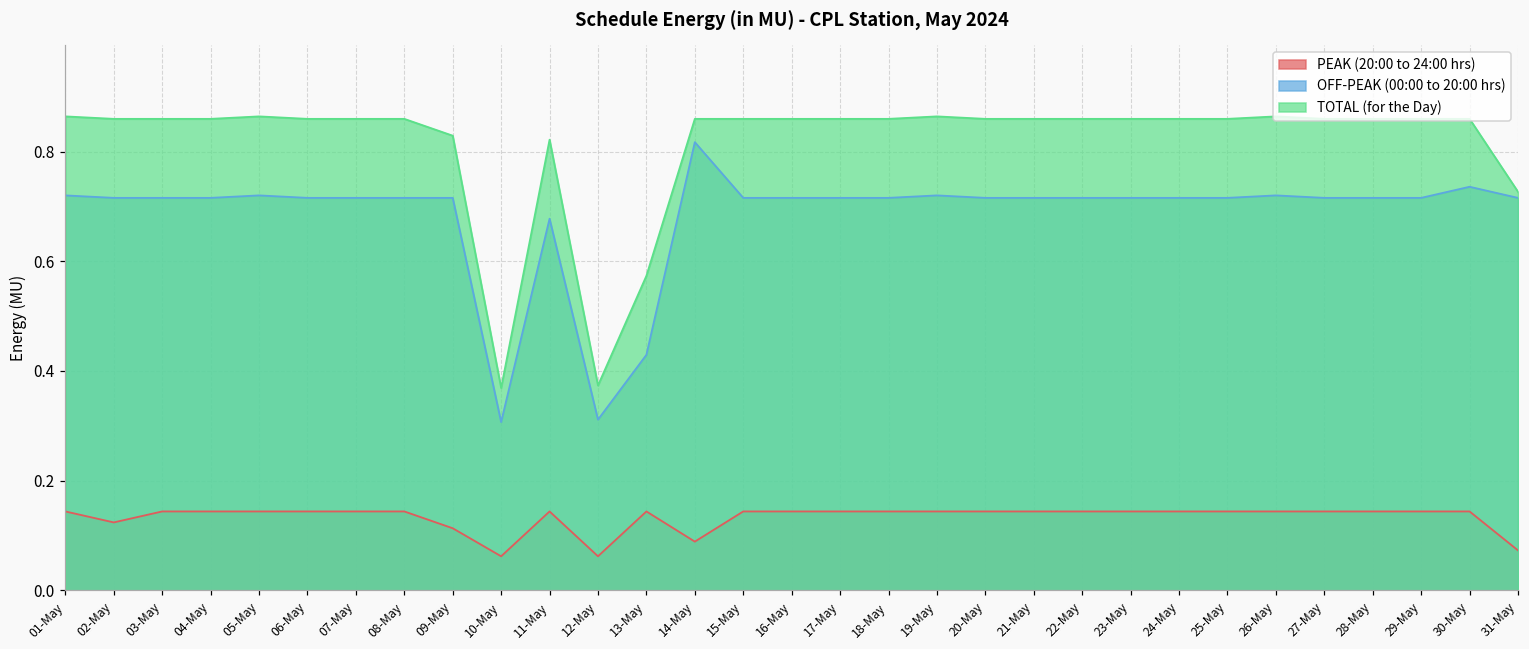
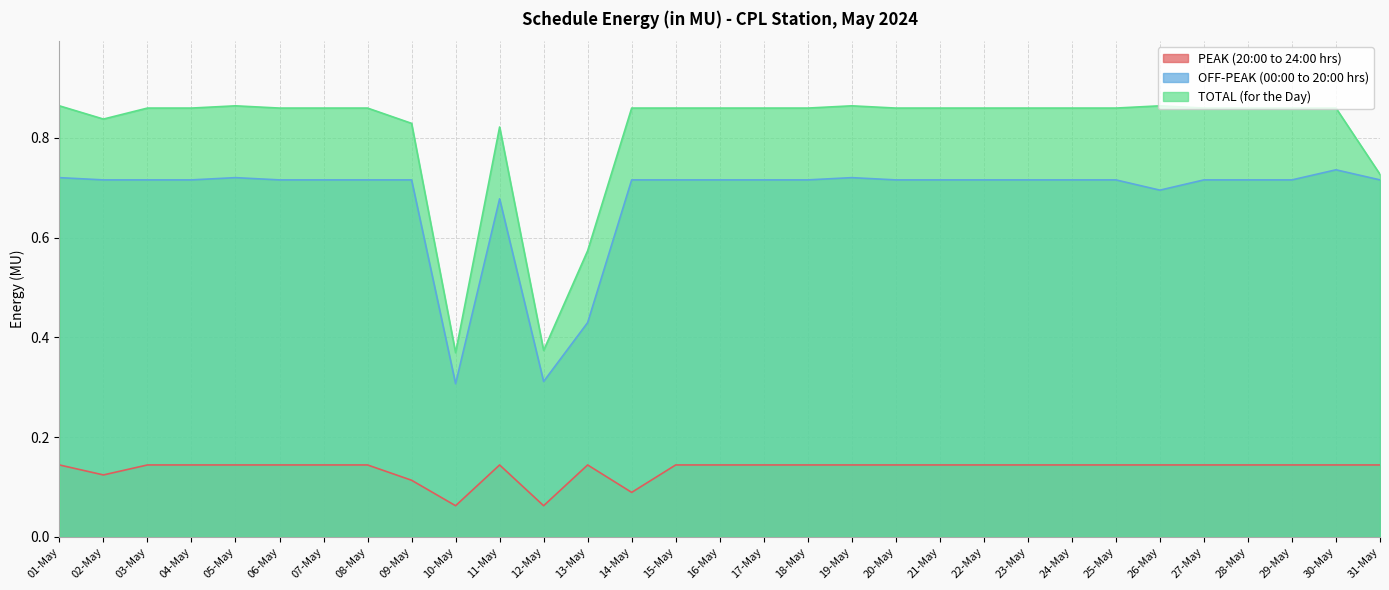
TOTAL (for the Day), 02-May: 0.86 -> 0.84
OFF-PEAK (00:00 to 20:00 hrs), 14-May: 0.82 -> 0.72
OFF-PEAK (00:00 to 20:00 hrs), 26-May: 0.72 -> 0.69
PEAK (20:00 to 24:00 hrs), 31-May: 0.07 -> 0.14
